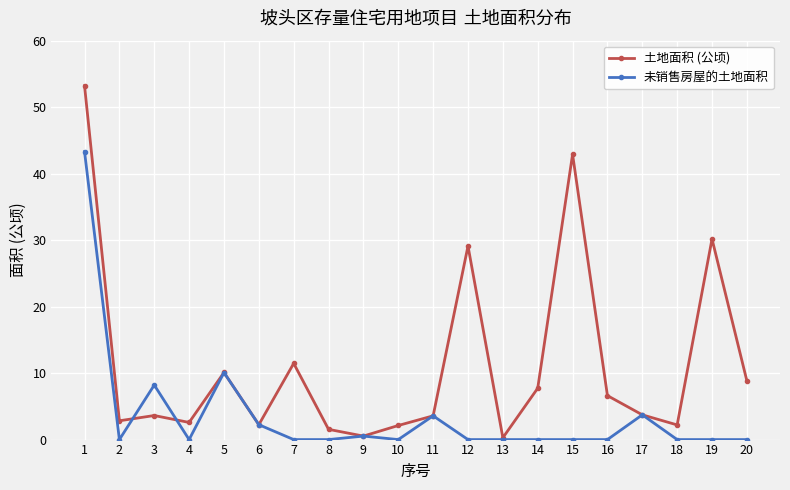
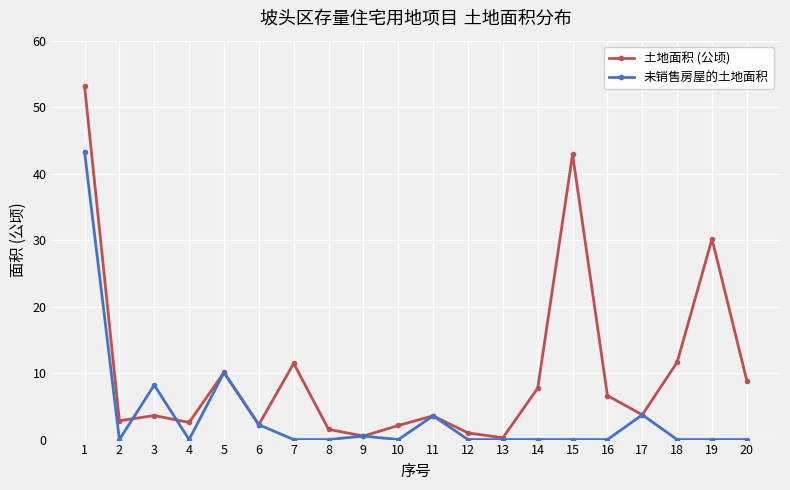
土地面积 (公顷), 12: 29 -> 1
土地面积 (公顷), 18: 2 -> 12
